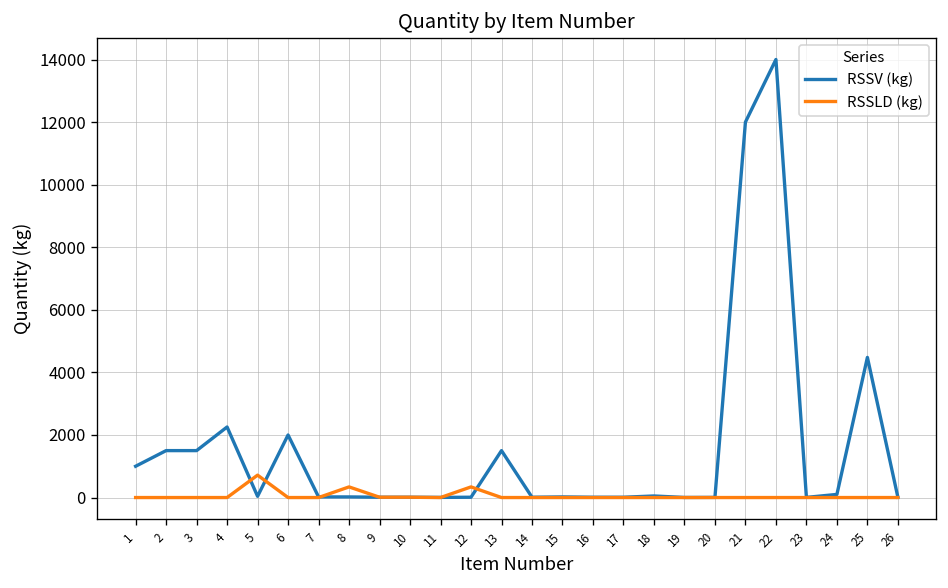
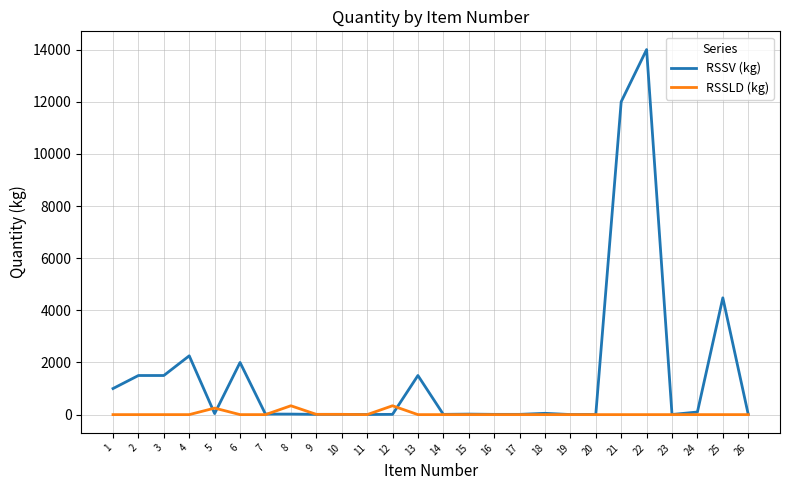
RSSLD (kg), 5: 700 -> 300
